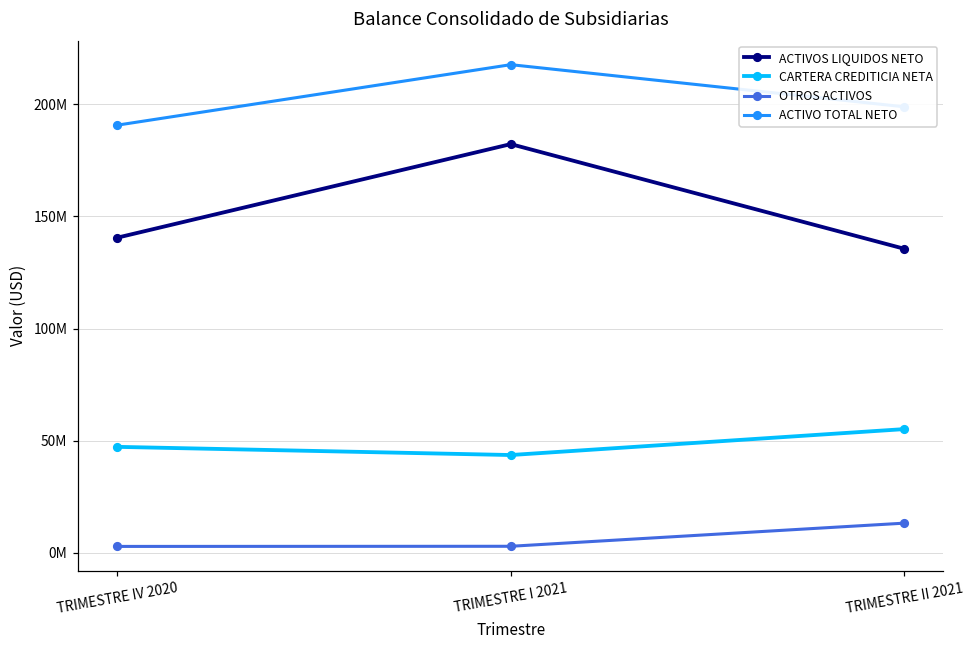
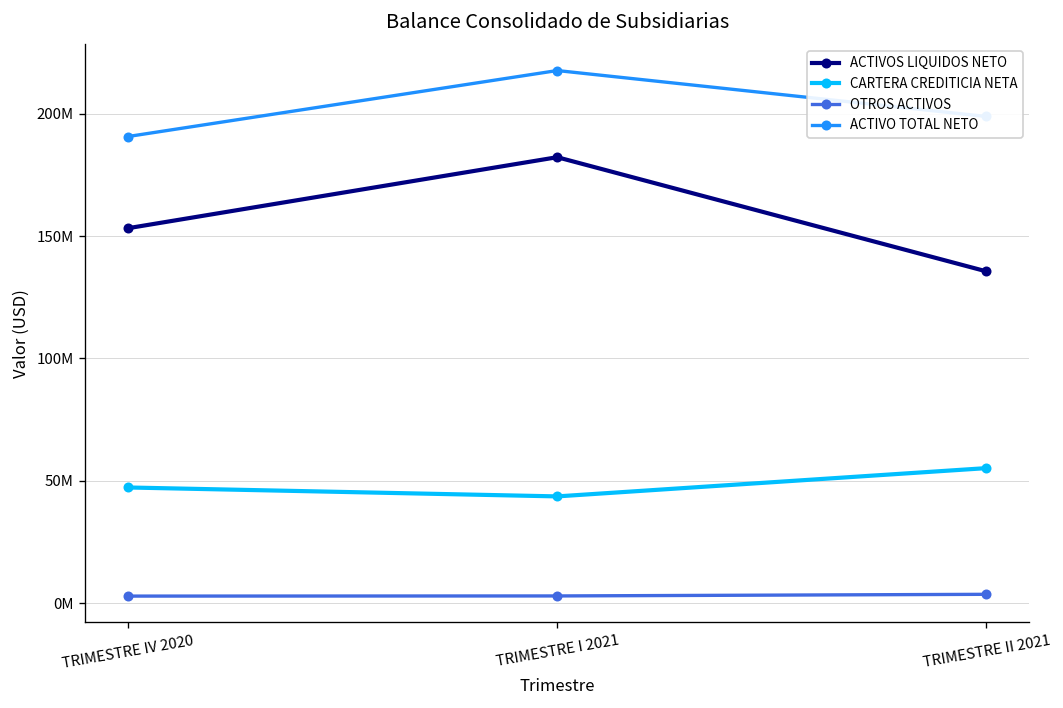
ACTIVOS LIQUIDOS NETO, TRIMESTRE IV 2020: 141000000 -> 153000000
OTROS ACTIVOS, TRIMESTRE II 2021: 13000000 -> 4000000
